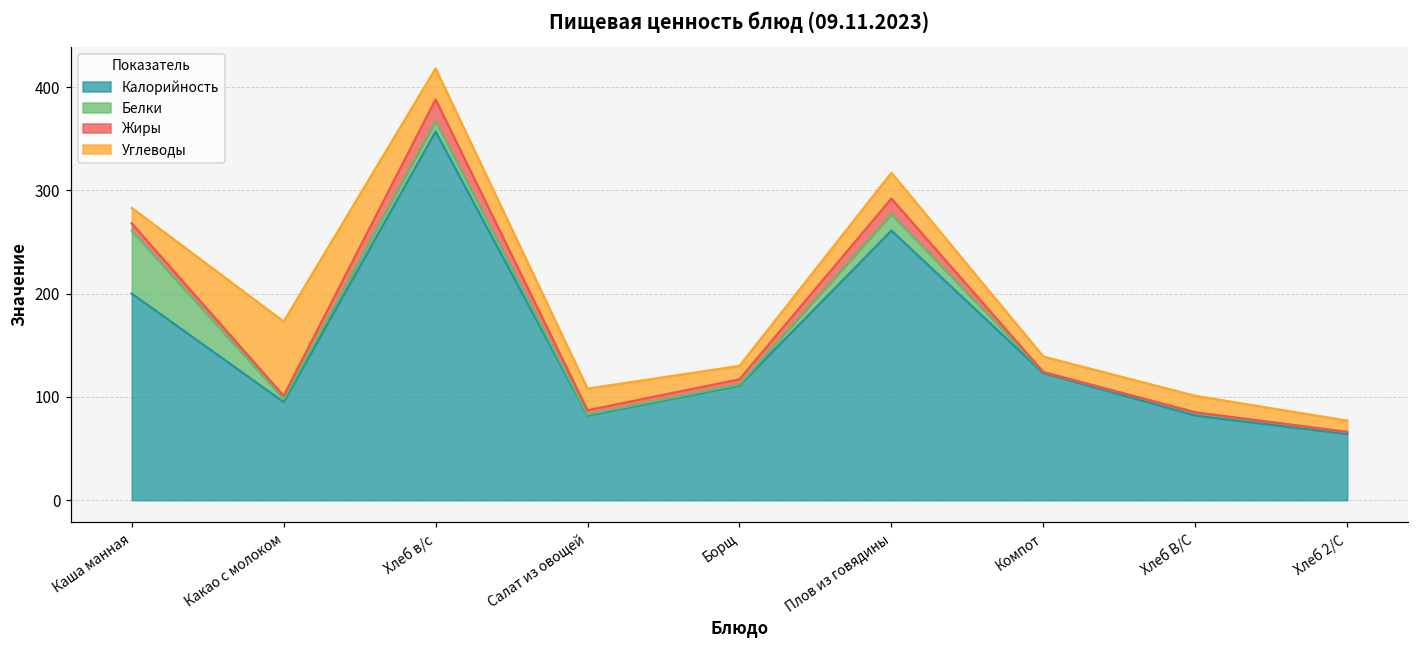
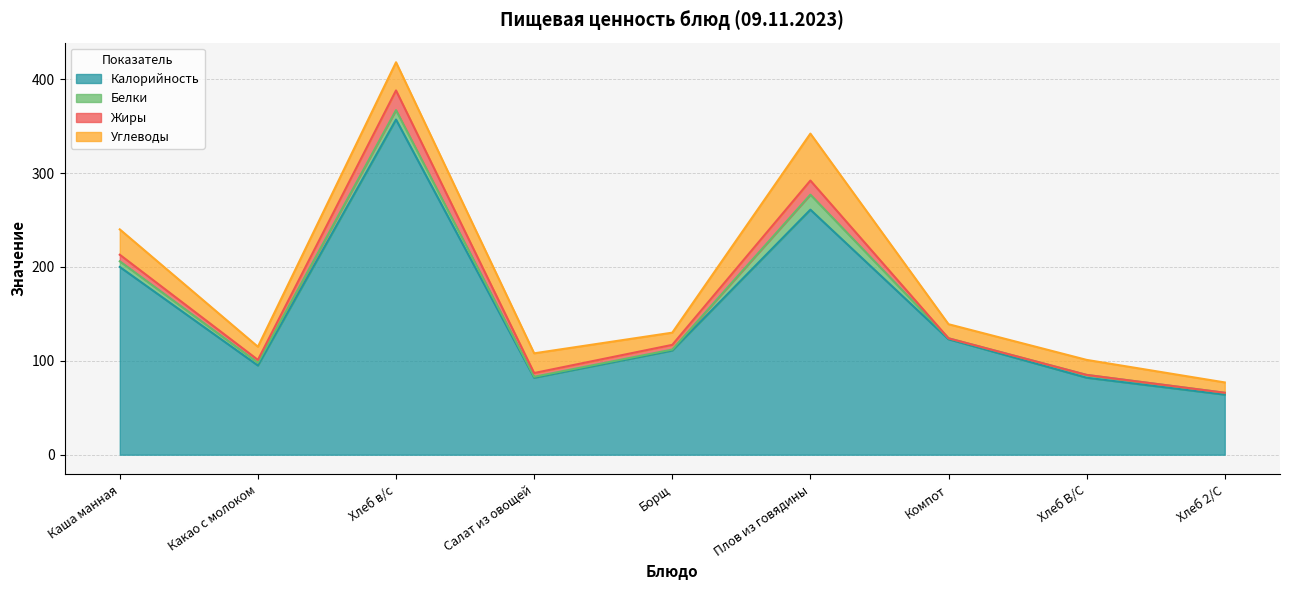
Белки, Каша манная: 60 -> 10
Углеводы, Каша манная: 20 -> 30
Углеводы, Какао с молоком: 70 -> 10
Углеводы, Плов из говядины: 30 -> 50
